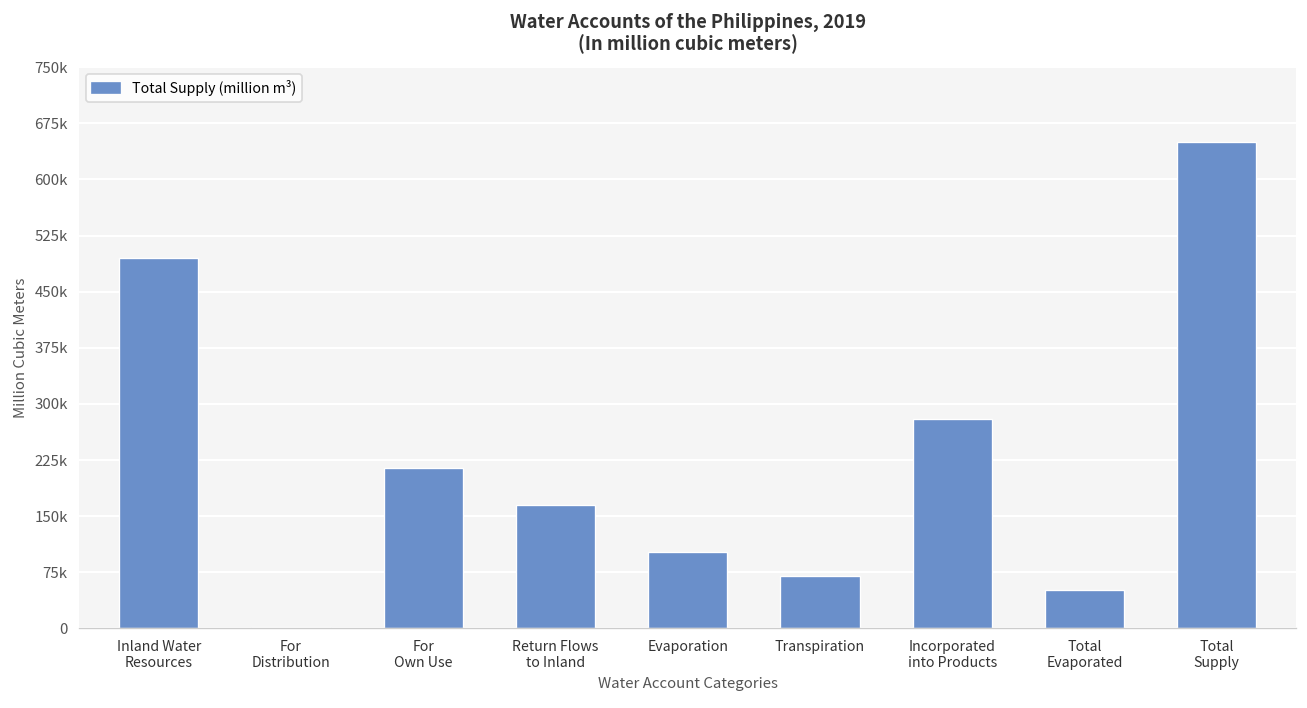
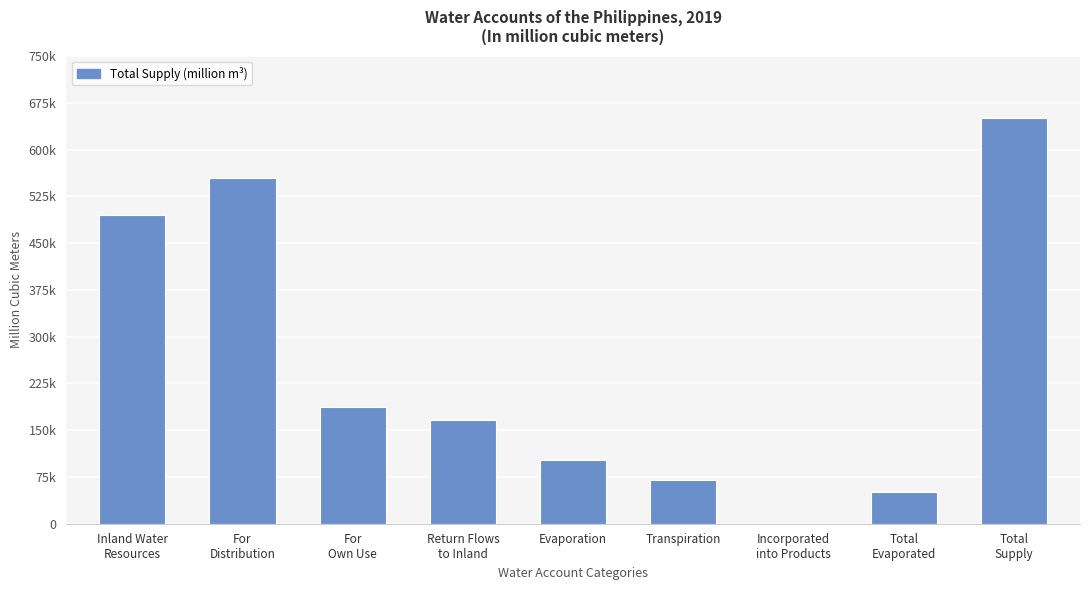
For Distribution: 0 -> 560000
For Own Use: 210000 -> 190000
Incorporated into Products: 280000 -> 0
